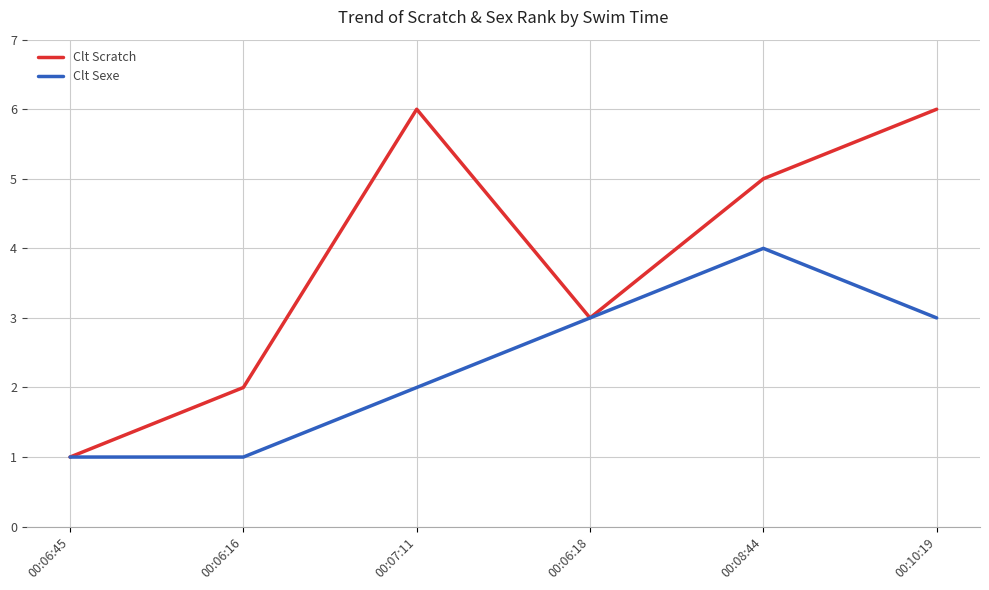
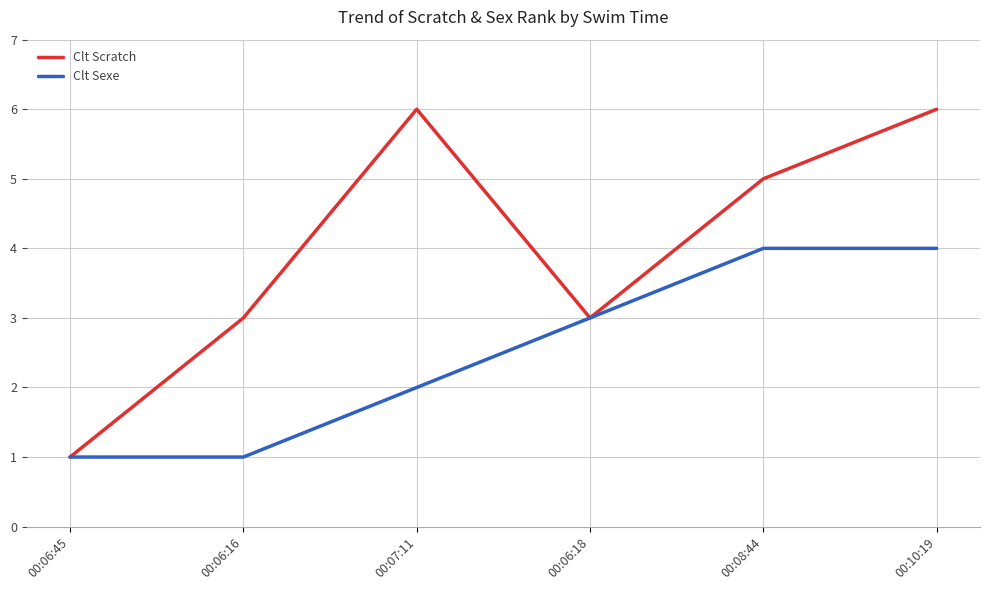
Clt Scratch, 00:06:16: 2 -> 3
Clt Sexe, 00:10:19: 3 -> 4
